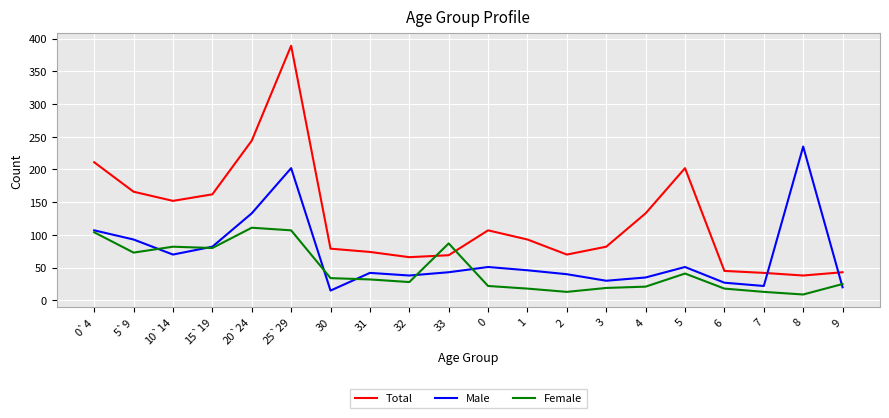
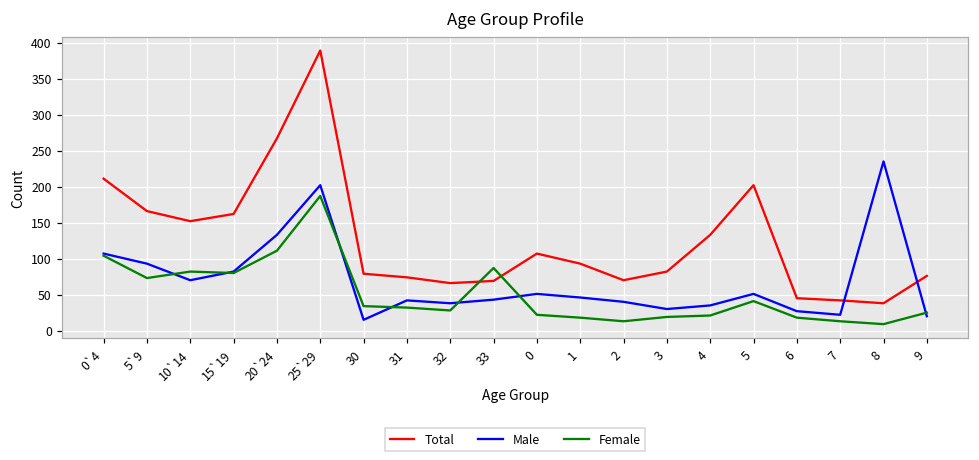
Total, 20`24: 240 -> 270
Female, 25`29: 110 -> 190
Total, 9: 40 -> 80
